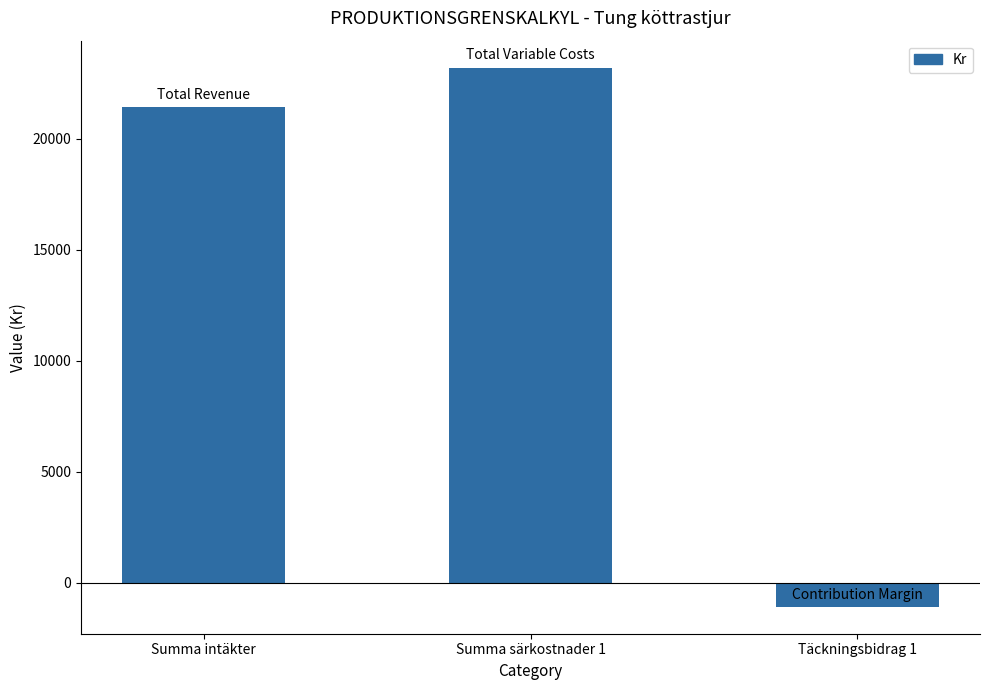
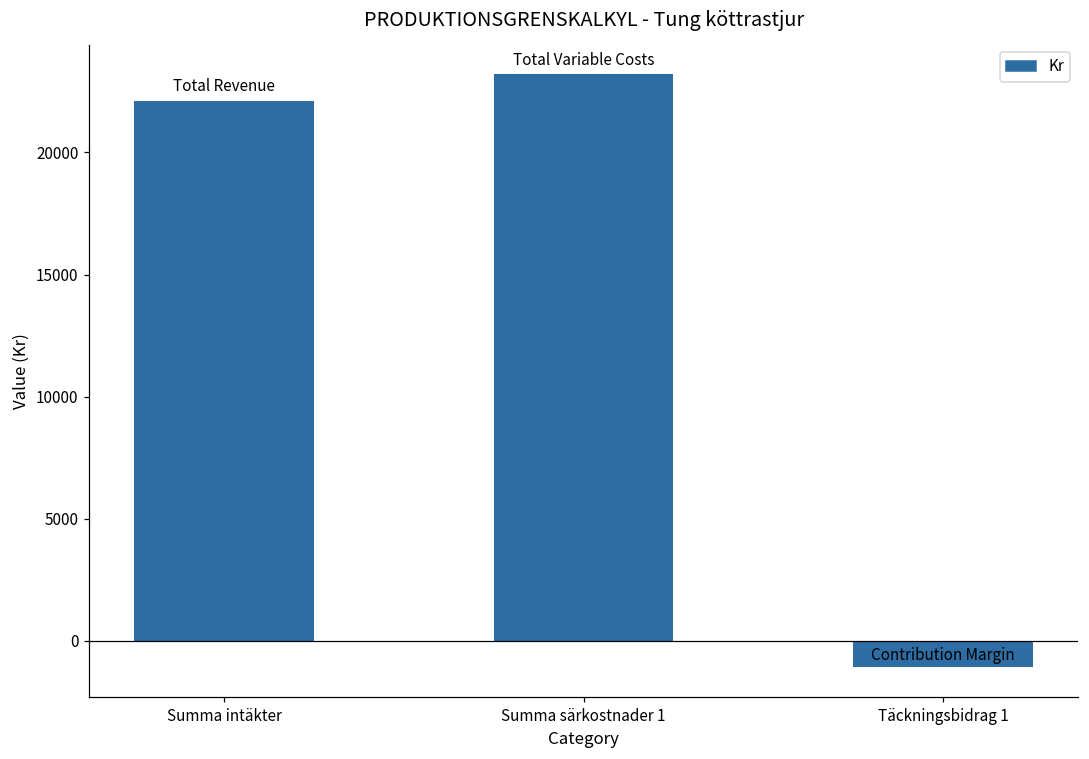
Summa intäkter: 21400 -> 22100
